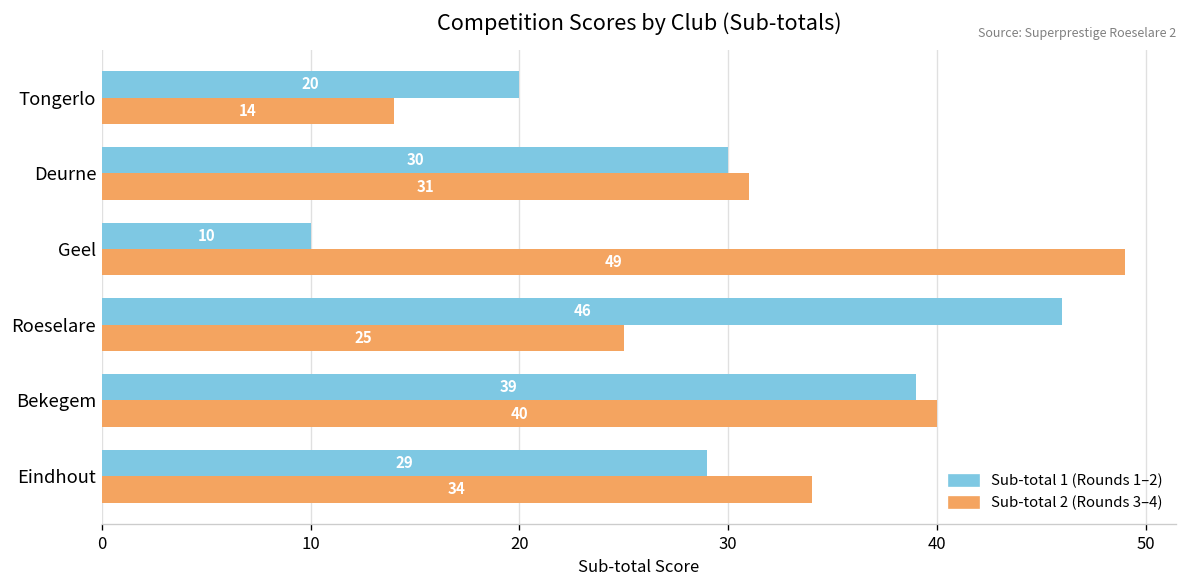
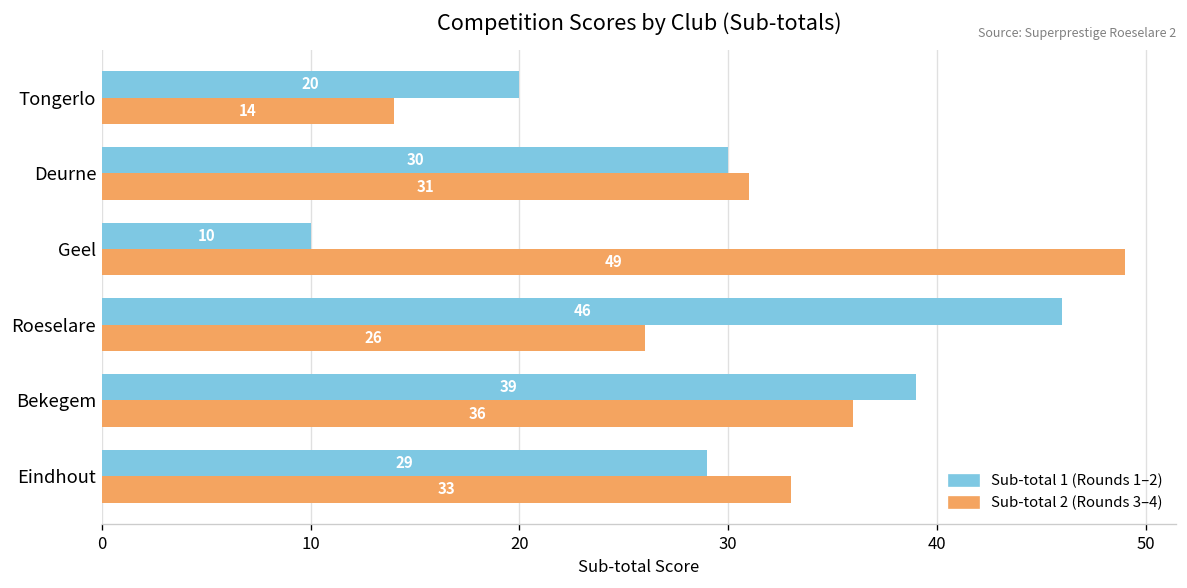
Sub-total 2 (Rounds 3–4), Roeselare: 25 -> 26
Sub-total 2 (Rounds 3–4), Bekegem: 40 -> 36
Sub-total 2 (Rounds 3–4), Eindhout: 34 -> 33
